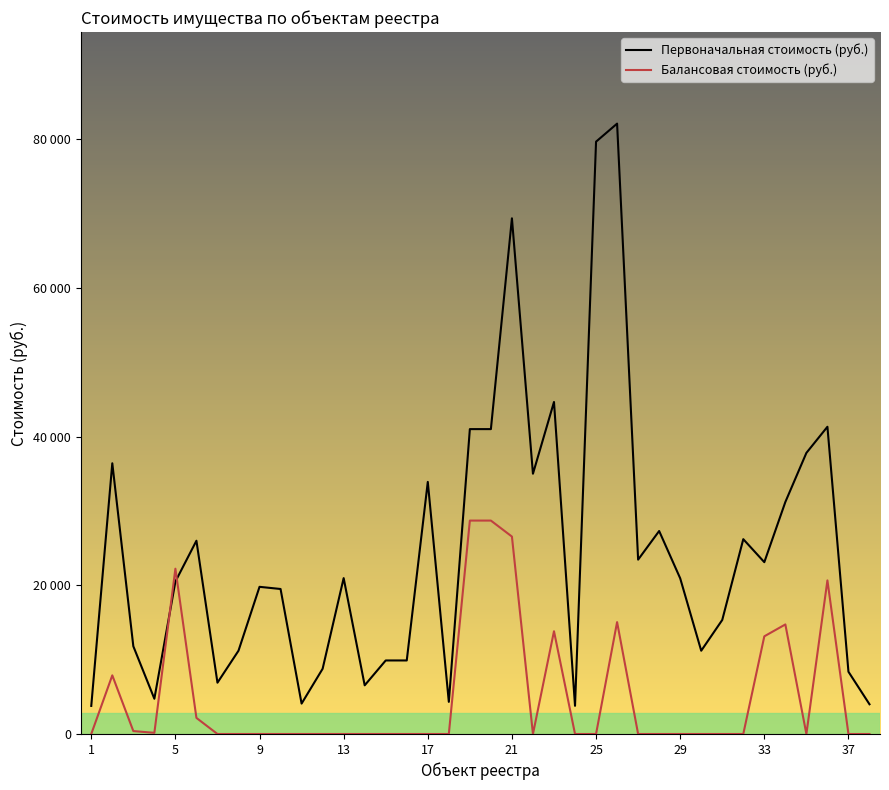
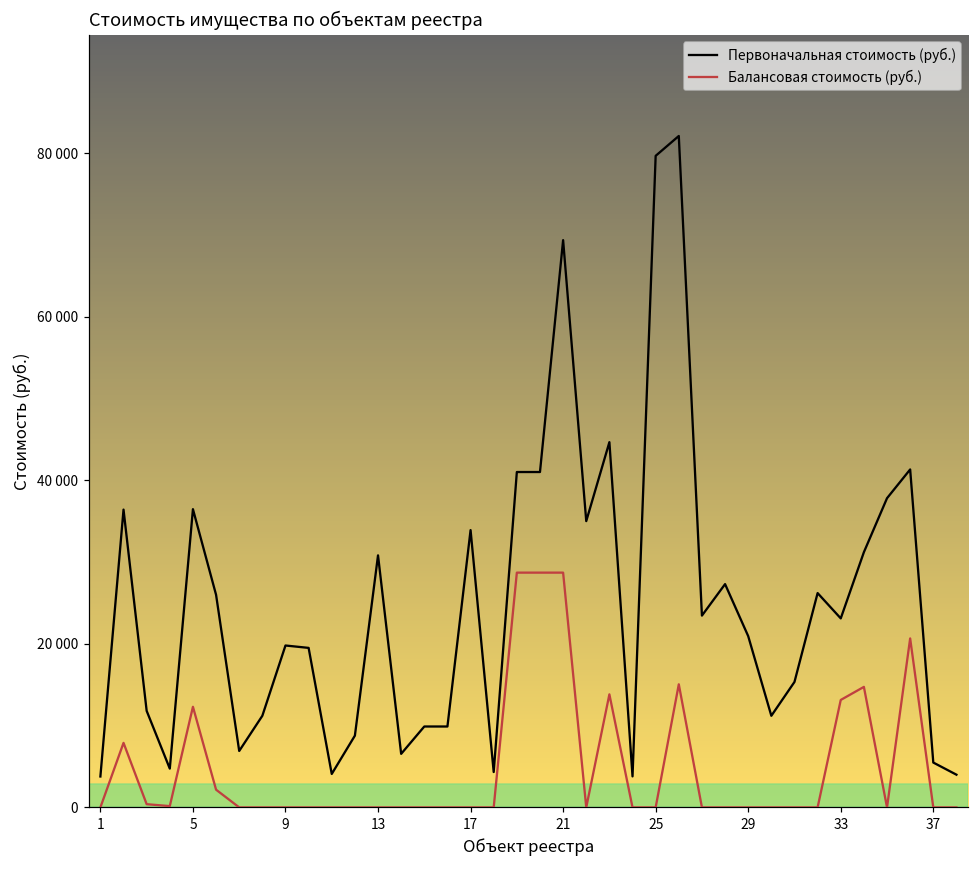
Первоначальная стоимость (руб.), 5: 21000 -> 36000
Балансовая стоимость (руб.), 5: 22000 -> 12000
Первоначальная стоимость (руб.), 13: 21000 -> 31000
Балансовая стоимость (руб.), 21: 27000 -> 29000
Первоначальная стоимость (руб.), 37: 8000 -> 5000
